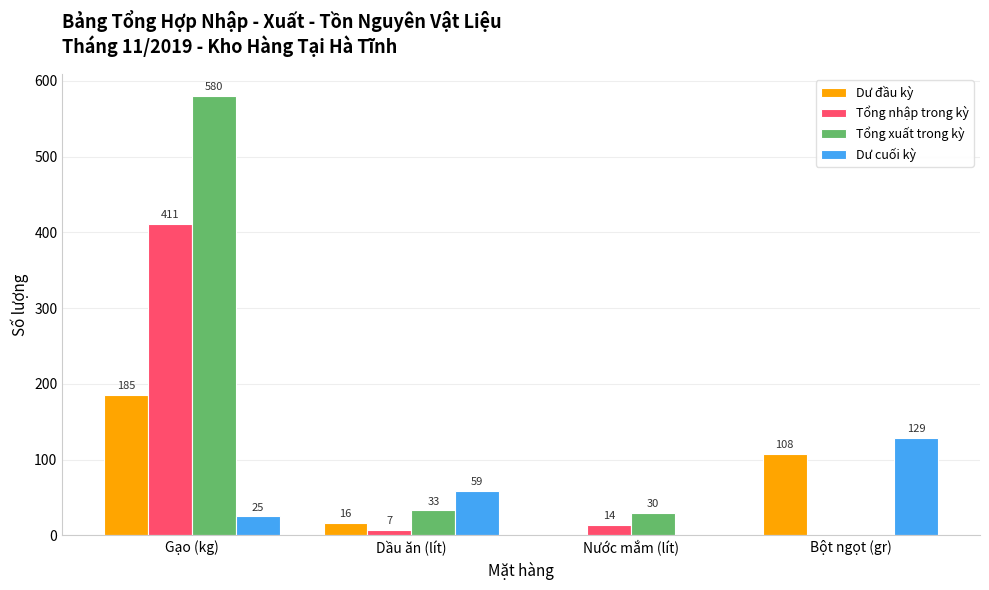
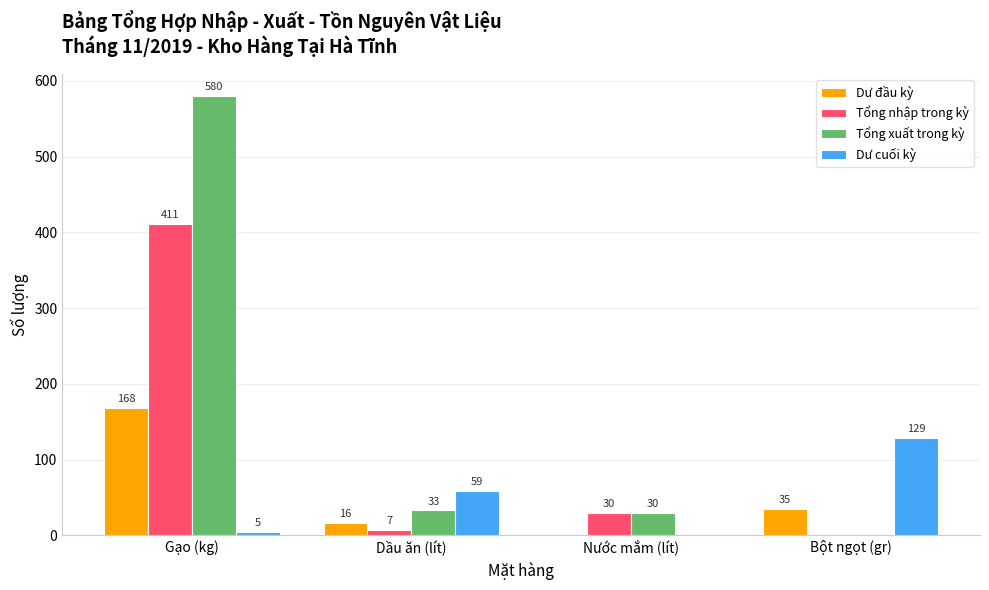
Dư đầu kỳ, Gạo (kg): 185 -> 168
Dư cuối kỳ, Gạo (kg): 25 -> 5
Tổng nhập trong kỳ, Nước mắm (lít): 14 -> 30
Dư đầu kỳ, Bột ngọt (gr): 108 -> 35
